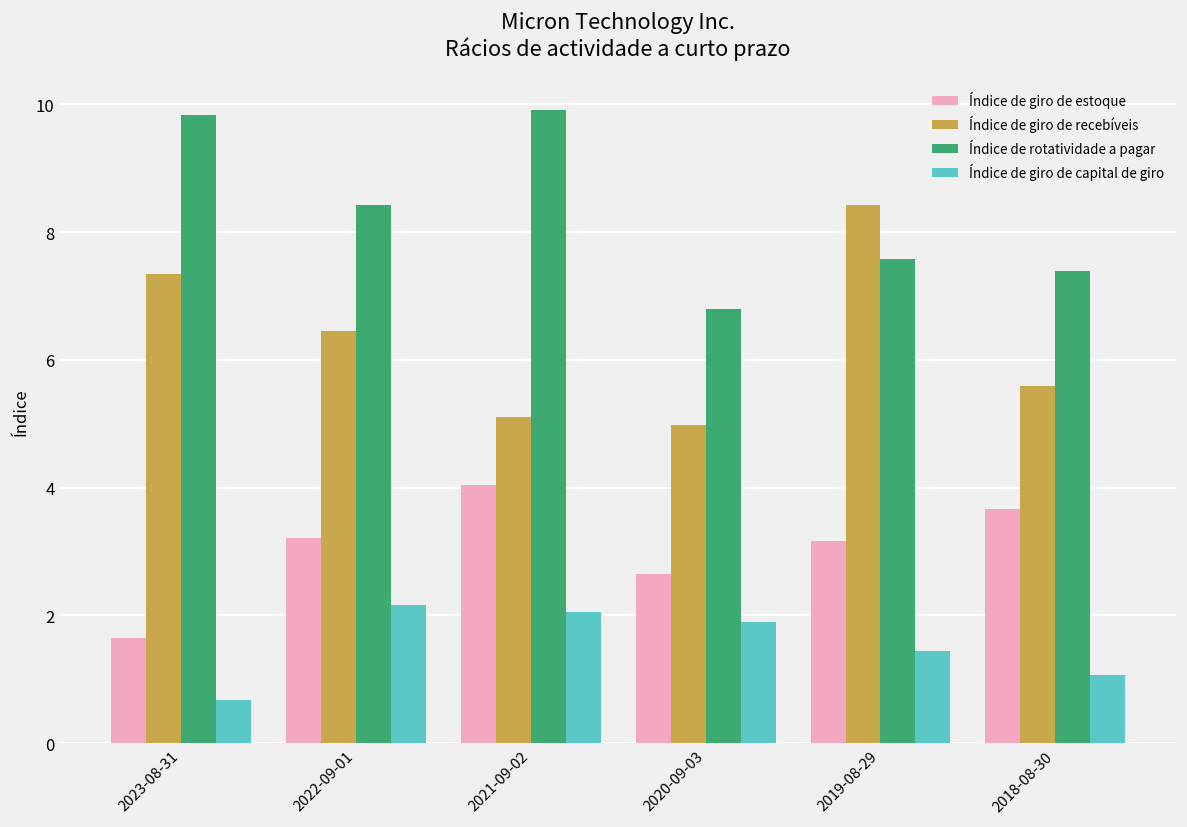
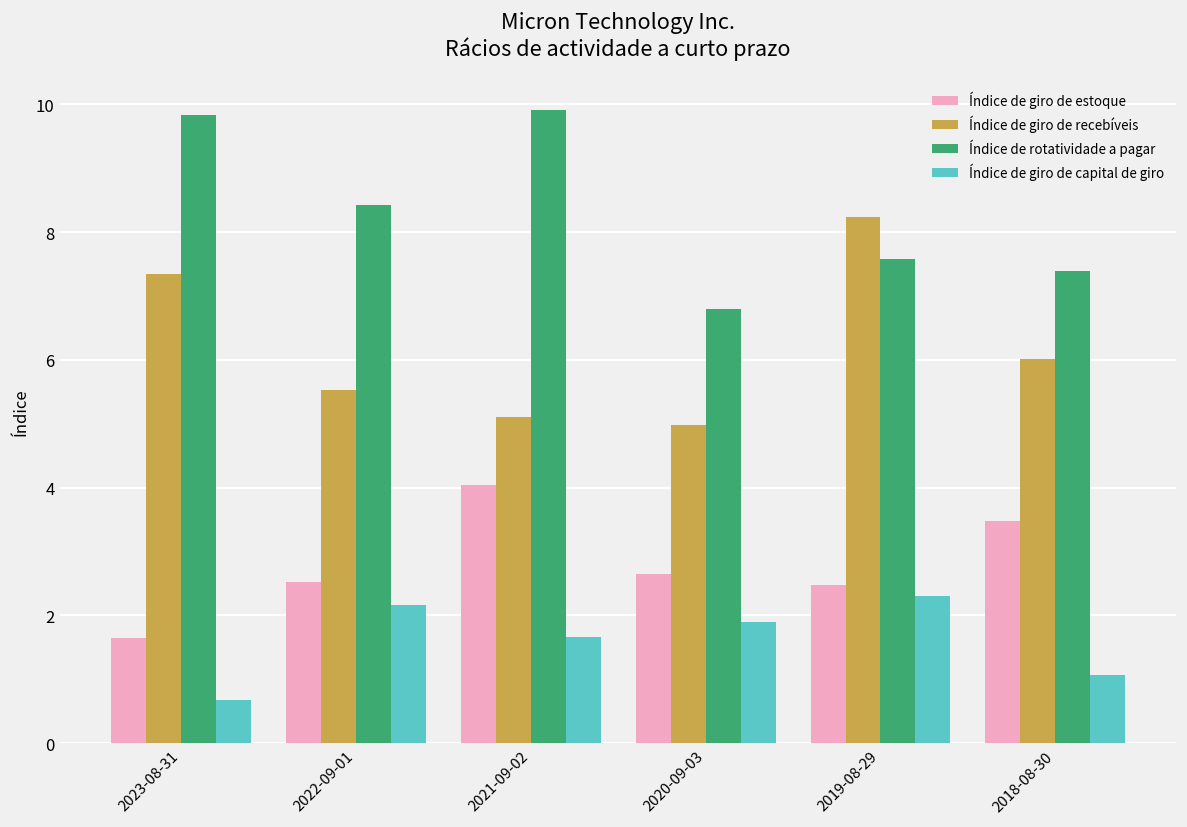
Índice de giro de estoque, 2022-09-01: 3.2 -> 2.5
Índice de giro de recebíveis, 2022-09-01: 6.5 -> 5.5
Índice de giro de capital de giro, 2021-09-02: 2.1 -> 1.7
Índice de giro de estoque, 2019-08-29: 3.2 -> 2.5
Índice de giro de recebíveis, 2019-08-29: 8.4 -> 8.2
Índice de giro de capital de giro, 2019-08-29: 1.5 -> 2.3
Índice de giro de estoque, 2018-08-30: 3.7 -> 3.5
Índice de giro de recebíveis, 2018-08-30: 5.6 -> 6.0
